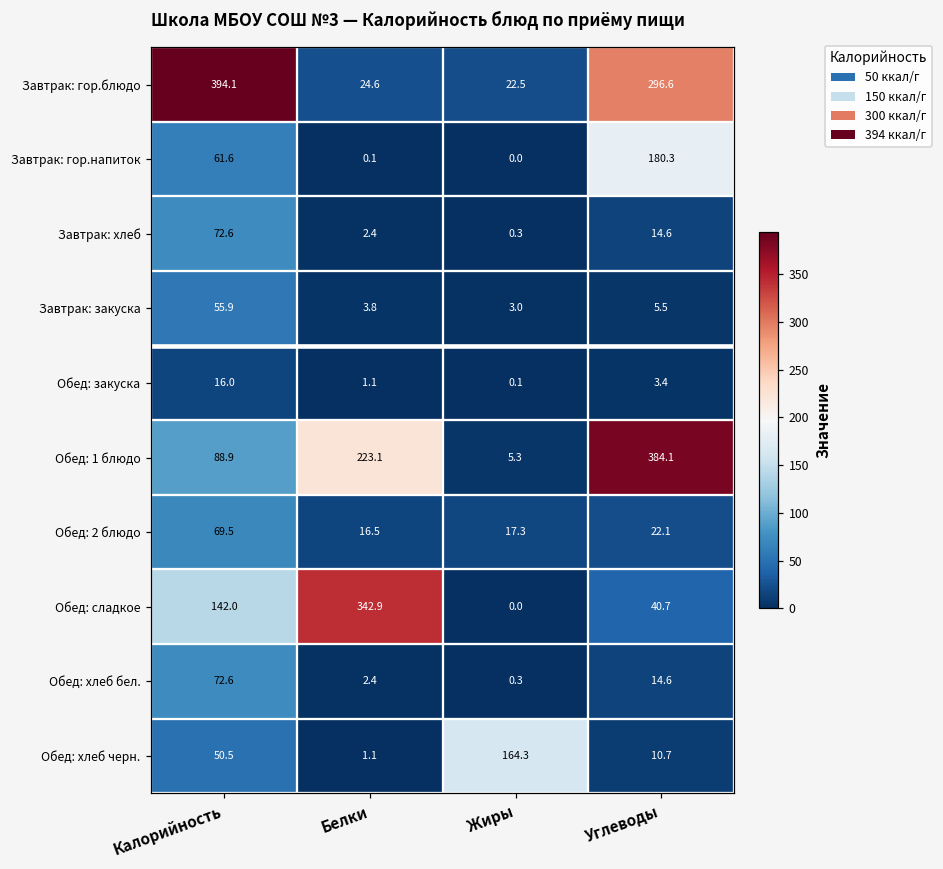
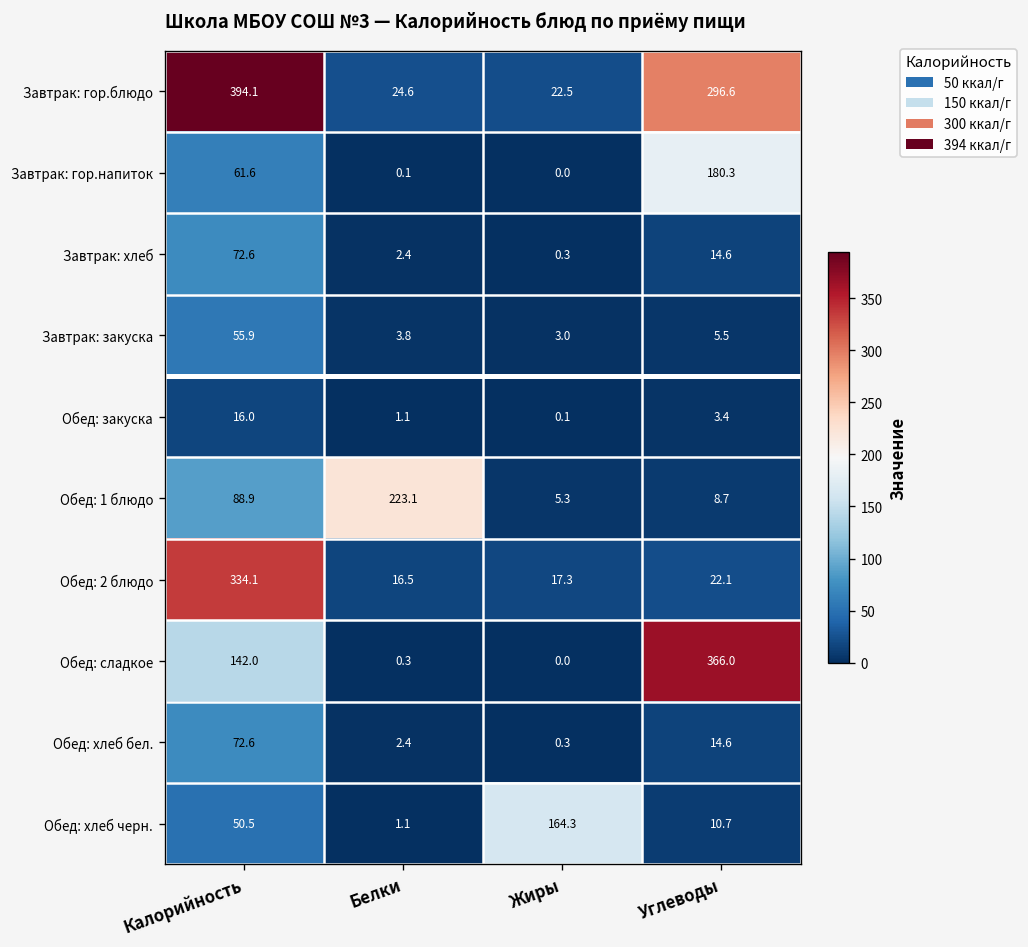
Обед: 1 блюдо, Углеводы: 384.1 -> 8.7
Обед: 2 блюдо, Калорийность: 69.5 -> 334.1
Обед: сладкое, Белки: 342.9 -> 0.3
Обед: сладкое, Углеводы: 40.7 -> 366.0
